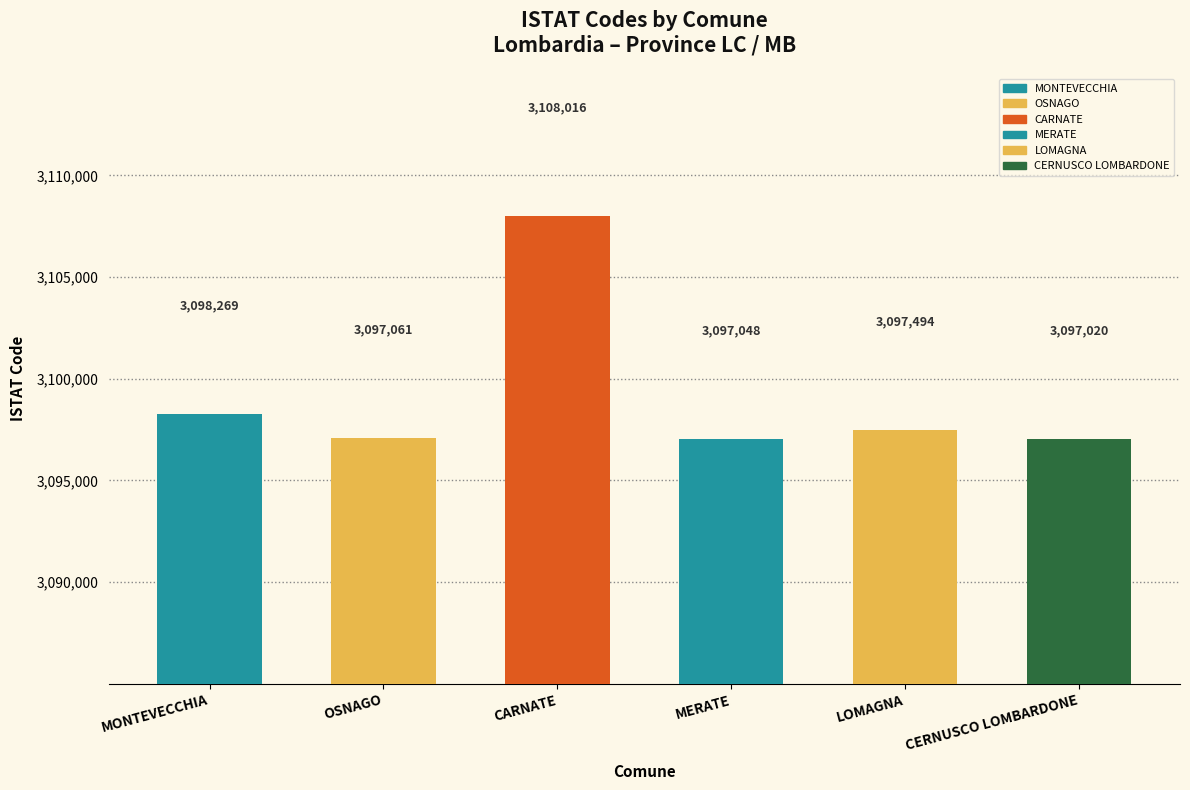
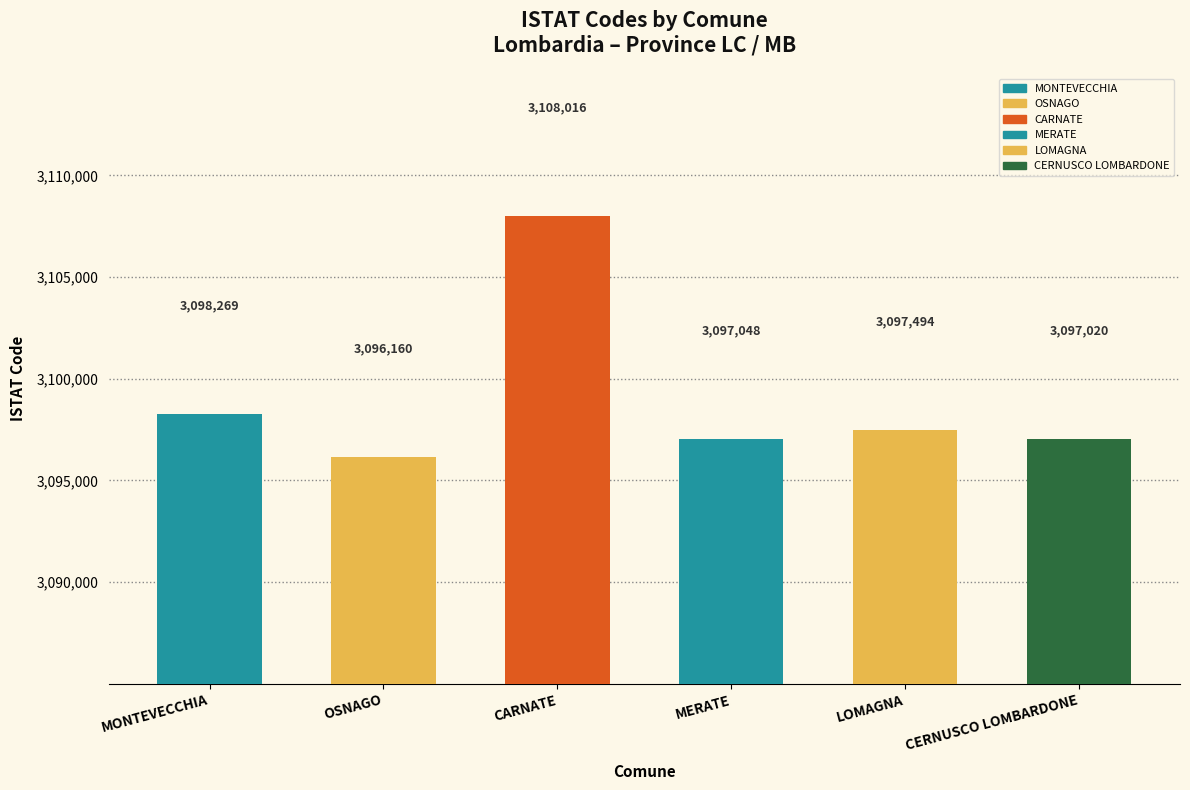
OSNAGO: 3,097,061 -> 3,096,160
